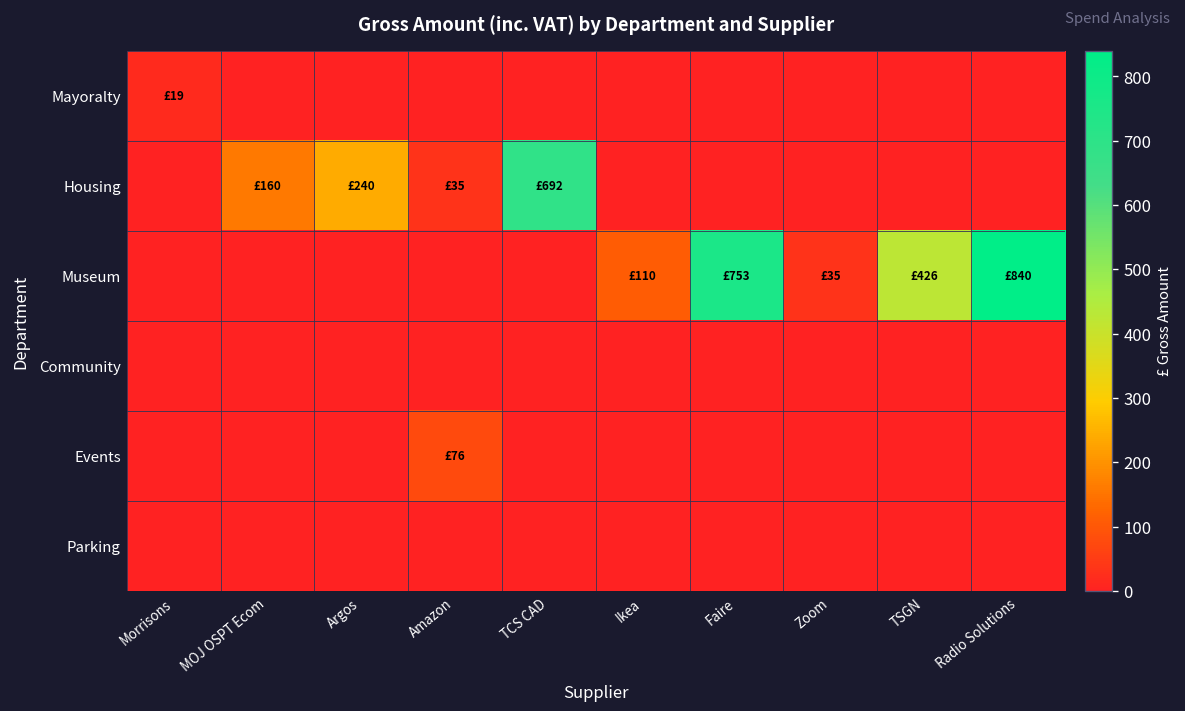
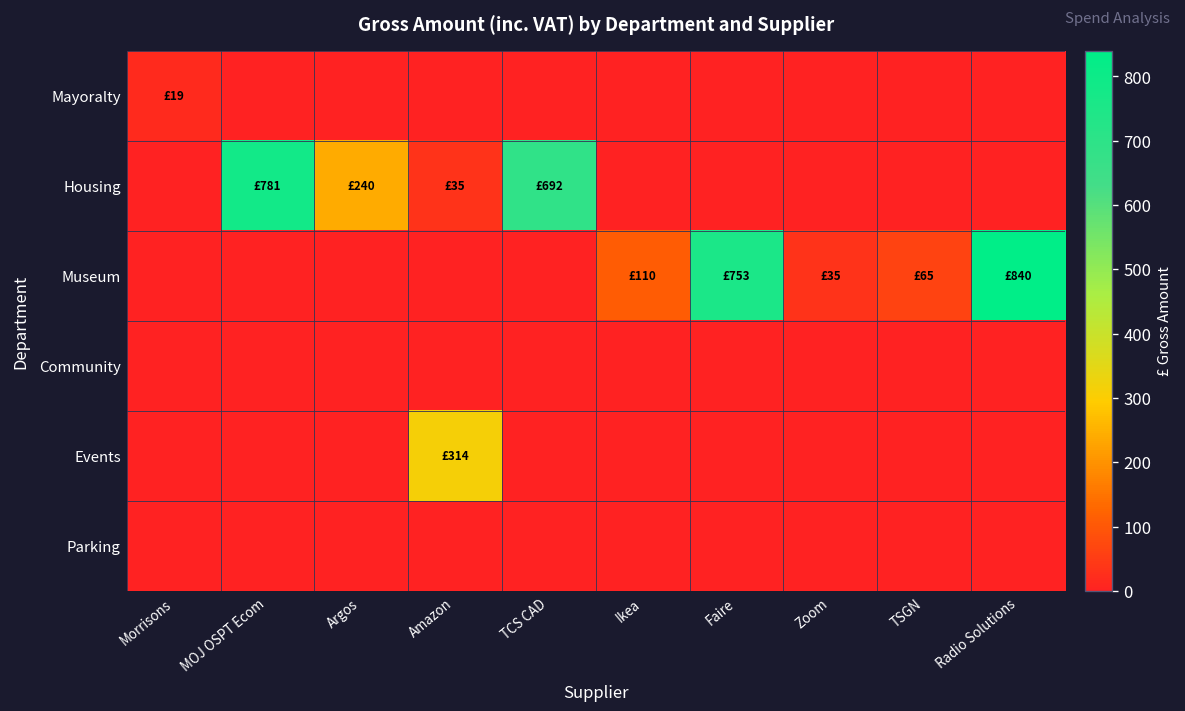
Housing, MOJ OSPT Ecom: £160 -> £781
Museum, TSGN: £426 -> £65
Events, Amazon: £76 -> £314
